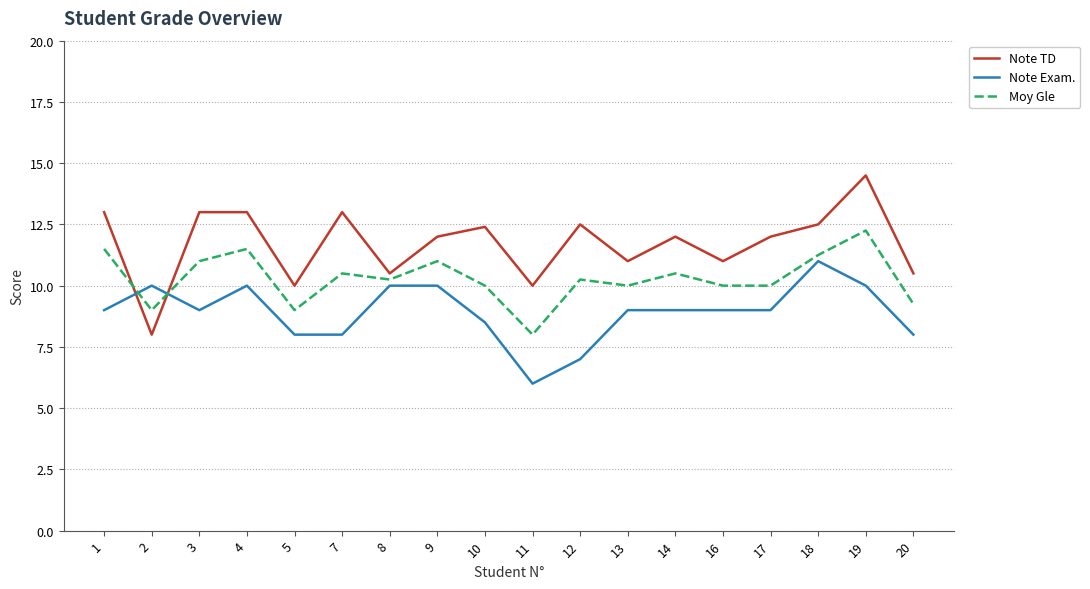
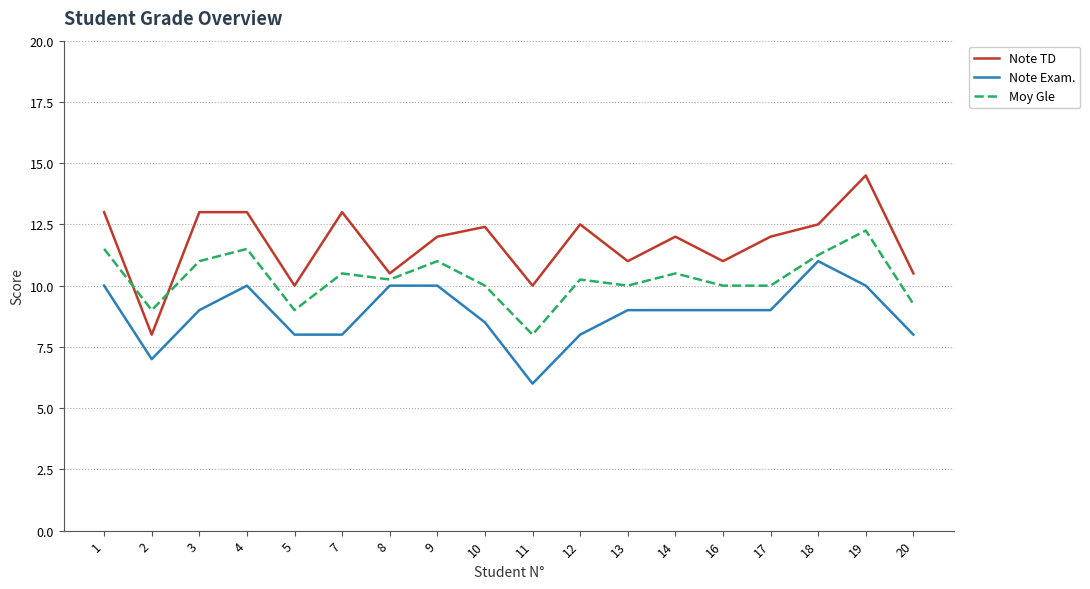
Note Exam., 1: 9 -> 10
Note Exam., 2: 10 -> 7
Note Exam., 12: 7 -> 8
